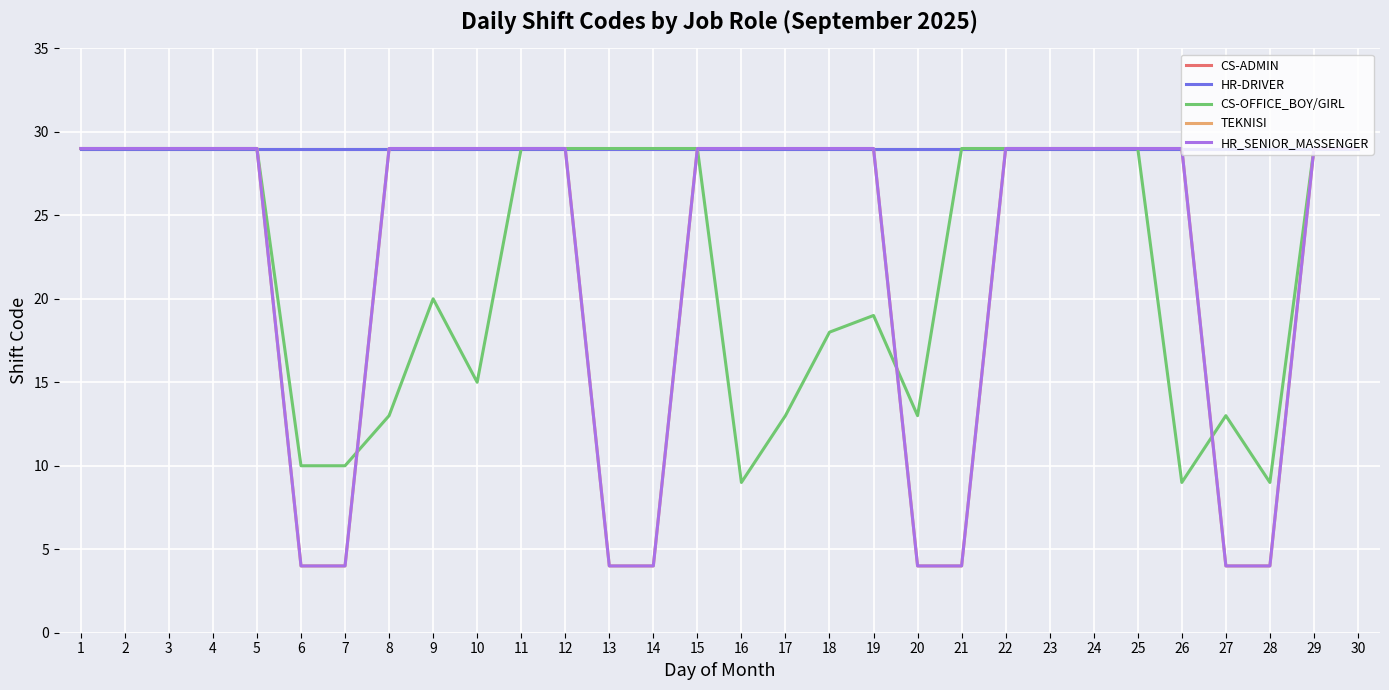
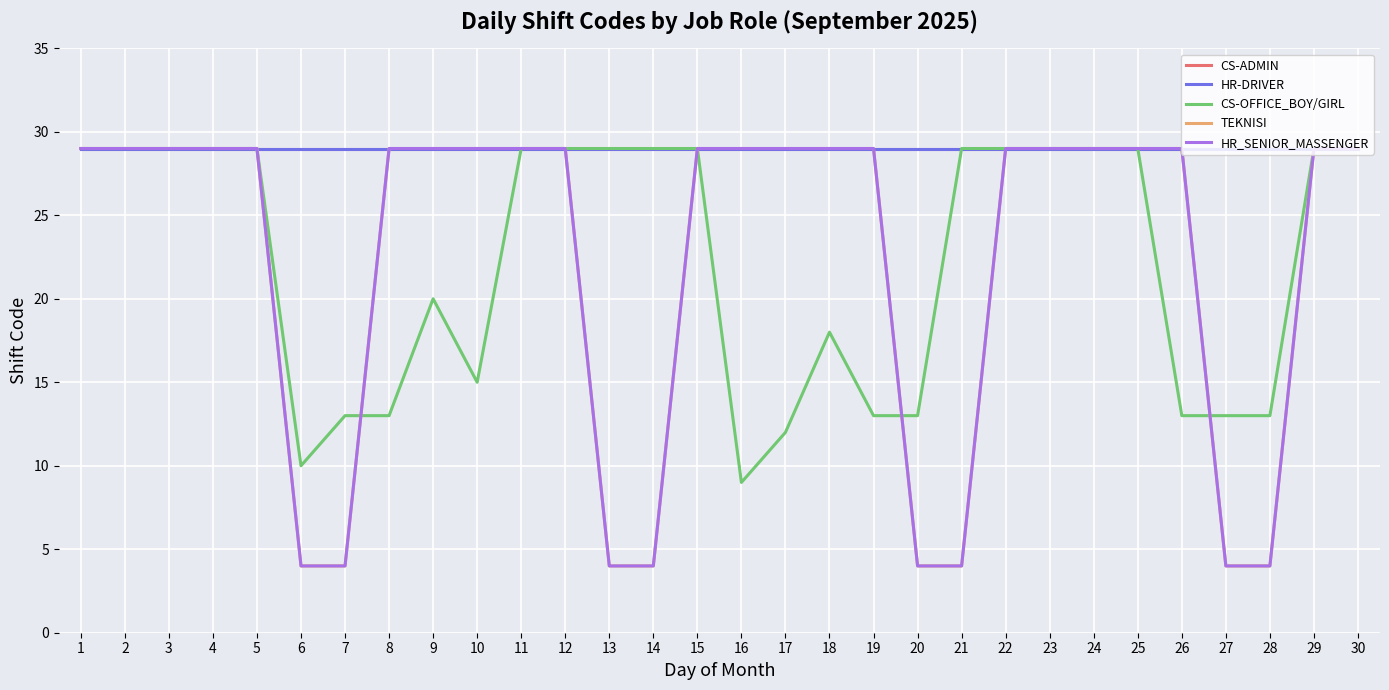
CS-OFFICE_BOY/GIRL, 7: 10 -> 13
CS-OFFICE_BOY/GIRL, 17: 13 -> 12
CS-OFFICE_BOY/GIRL, 19: 19 -> 13
CS-OFFICE_BOY/GIRL, 26: 9 -> 13
CS-OFFICE_BOY/GIRL, 28: 9 -> 13
